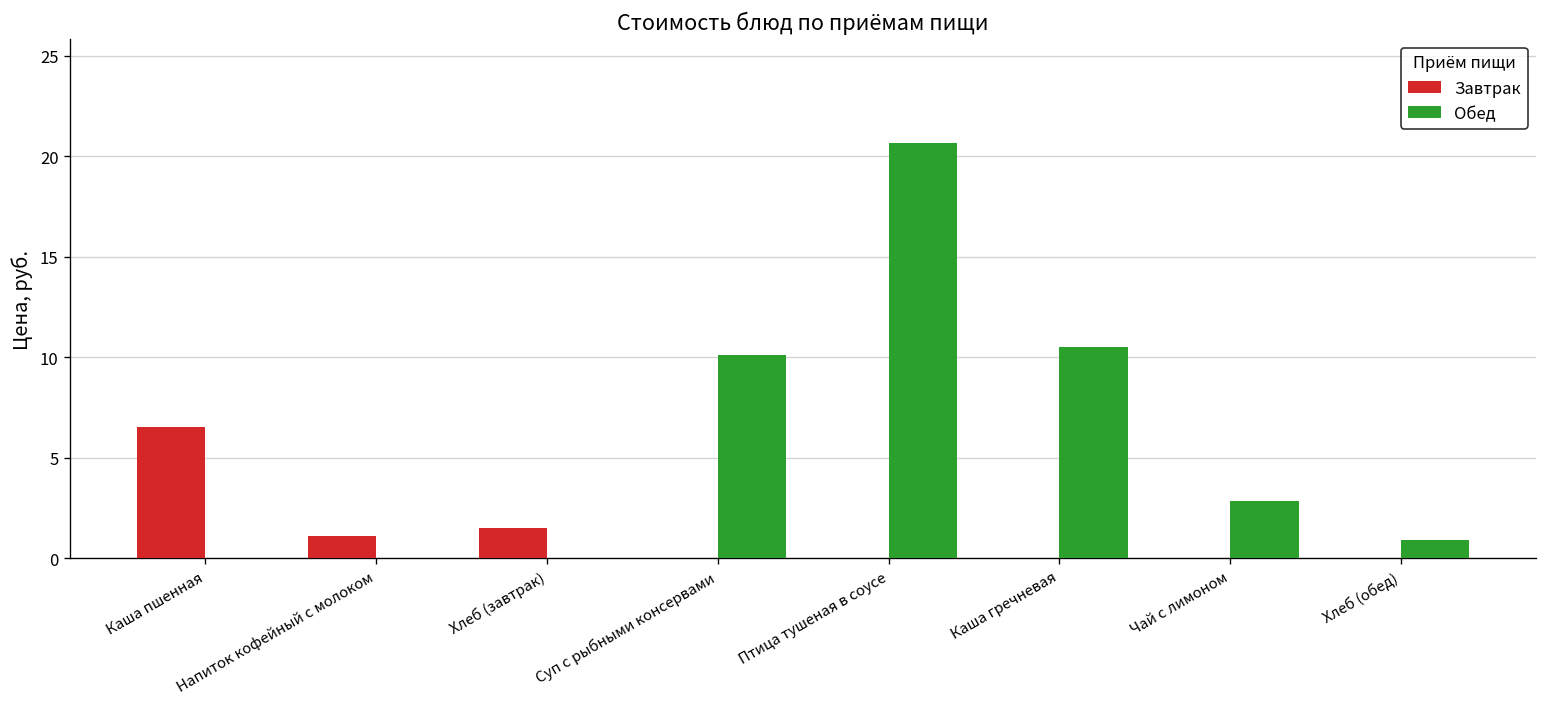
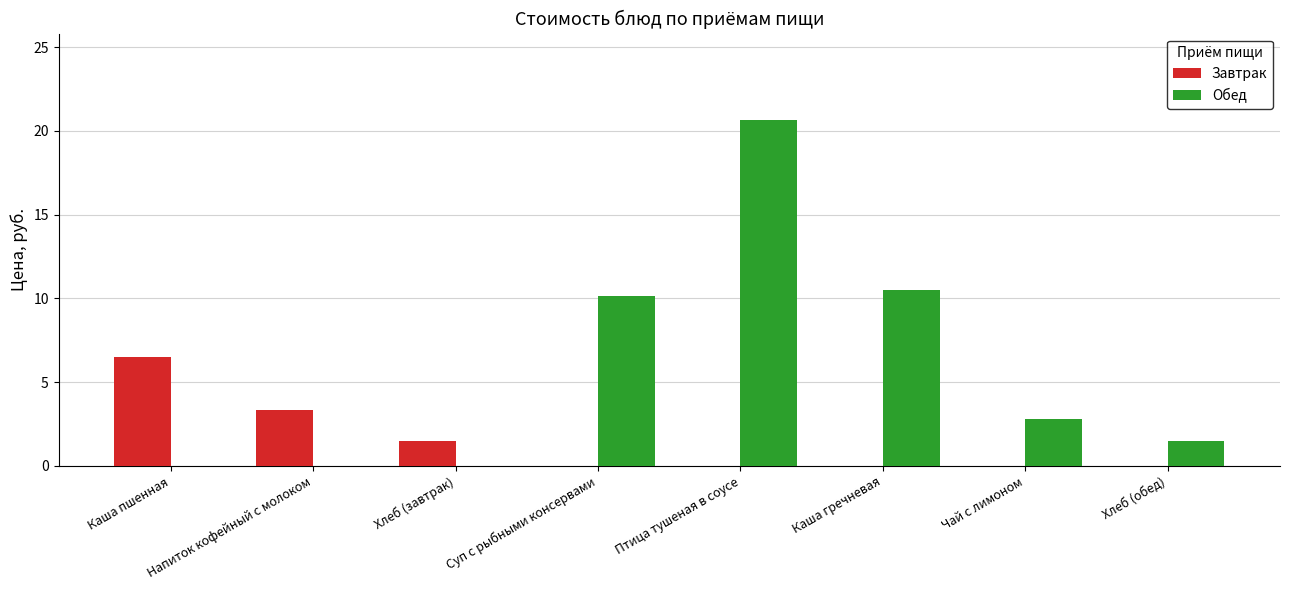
Завтрак, Напиток кофейный с молоком: 1.1 -> 3.3
Обед, Хлеб (обед): 0.9 -> 1.5
